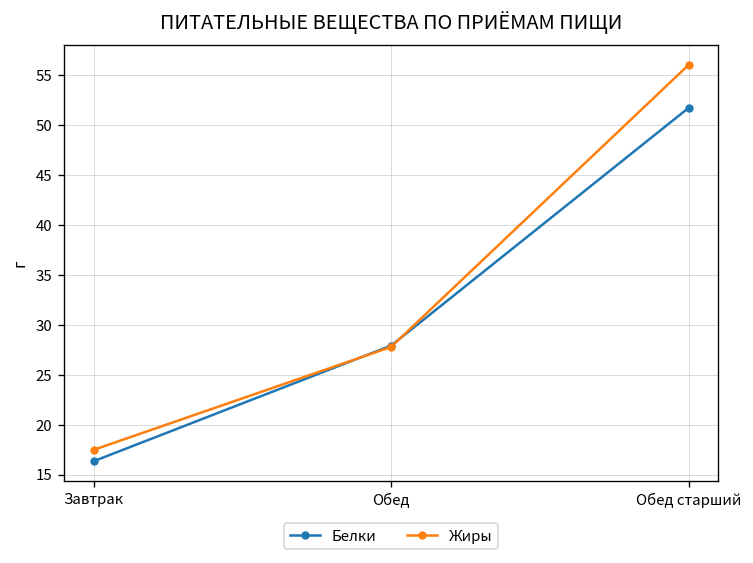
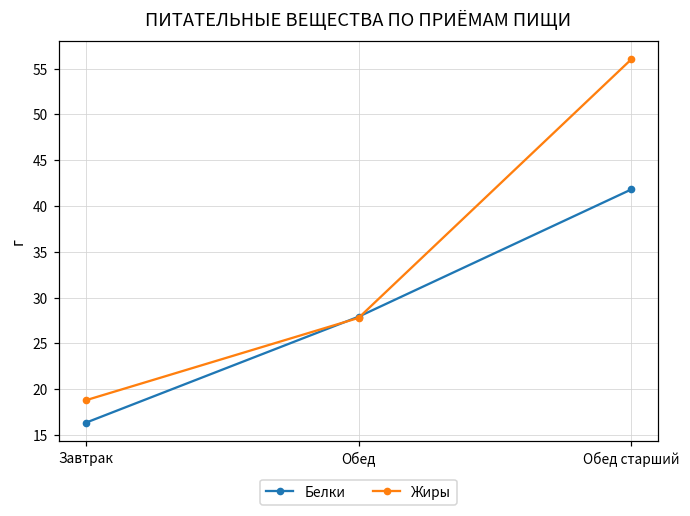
Жиры, Завтрак: 17 -> 19
Белки, Обед старший: 52 -> 42
